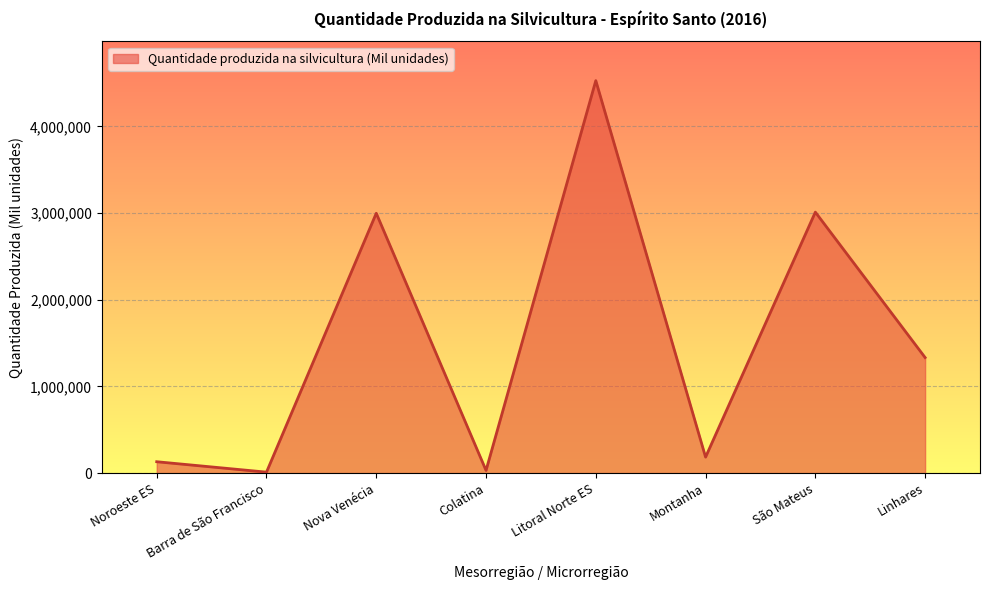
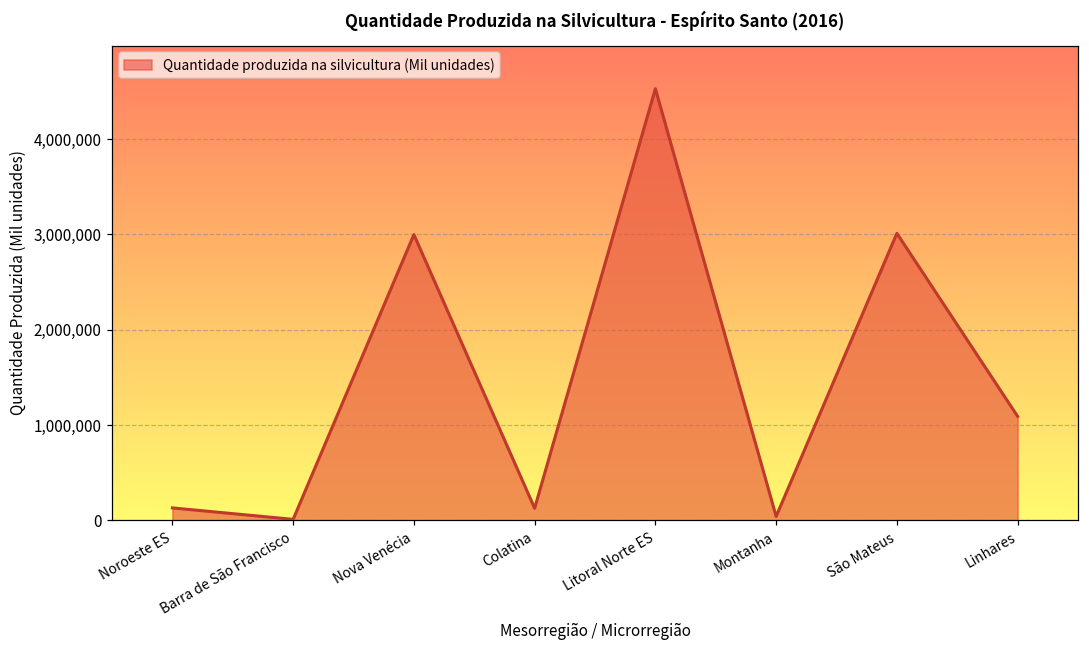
Colatina: 0 -> 100,000
Montanha: 200,000 -> 0
Linhares: 1,300,000 -> 1,100,000
